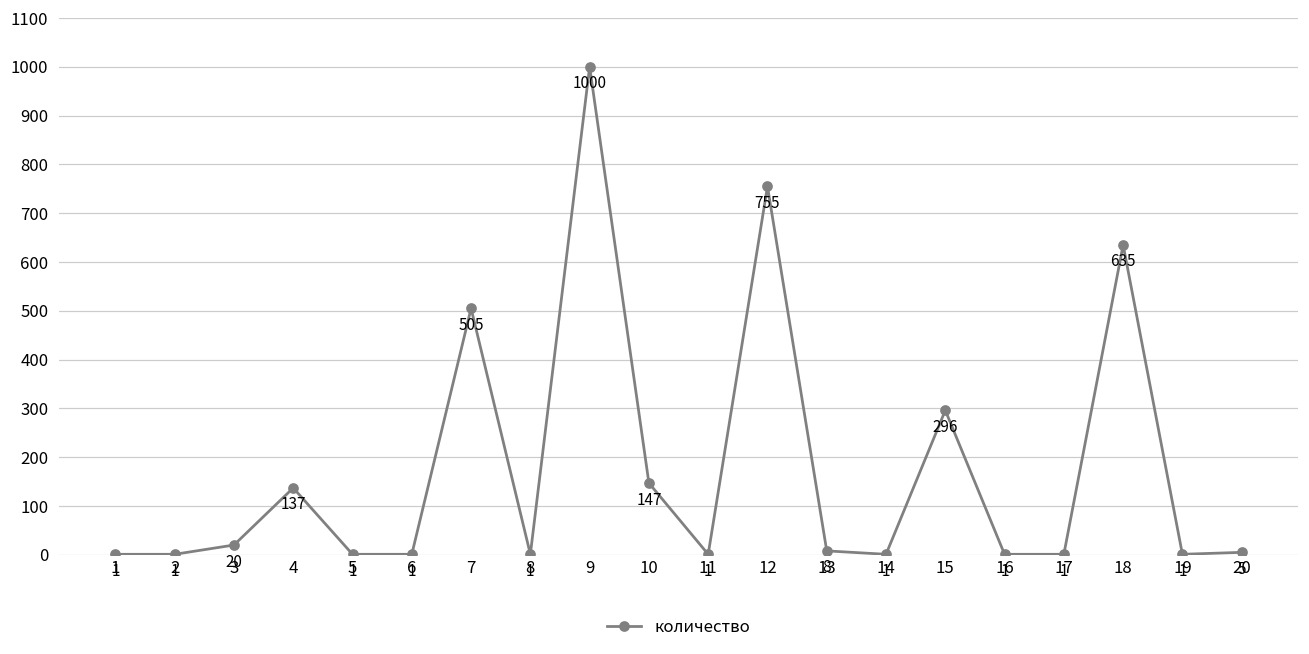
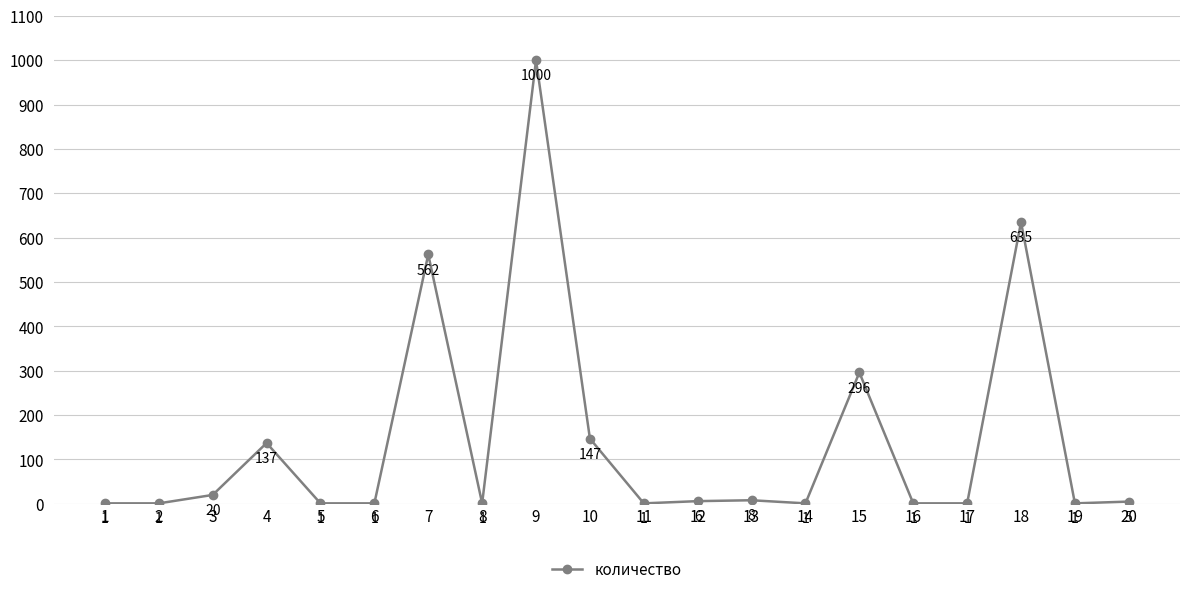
7: 505 -> 562
12: 755 -> 6
